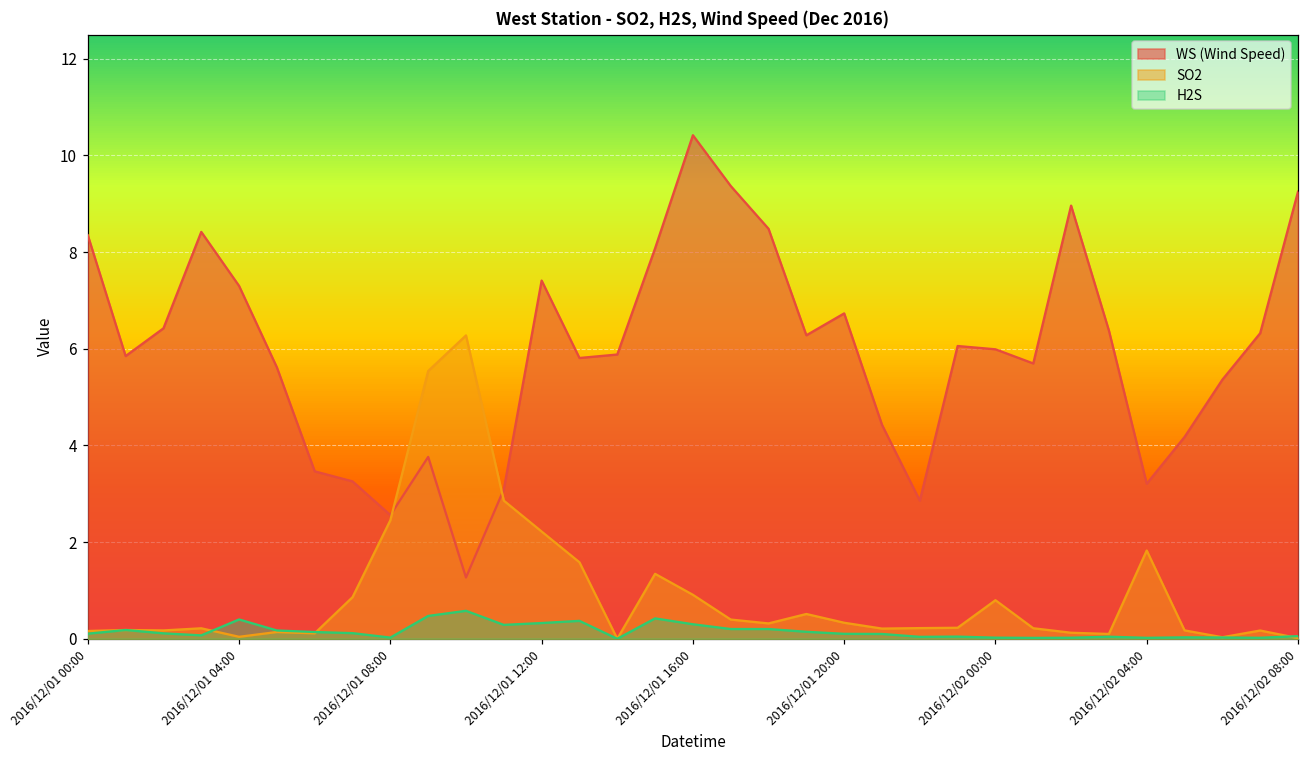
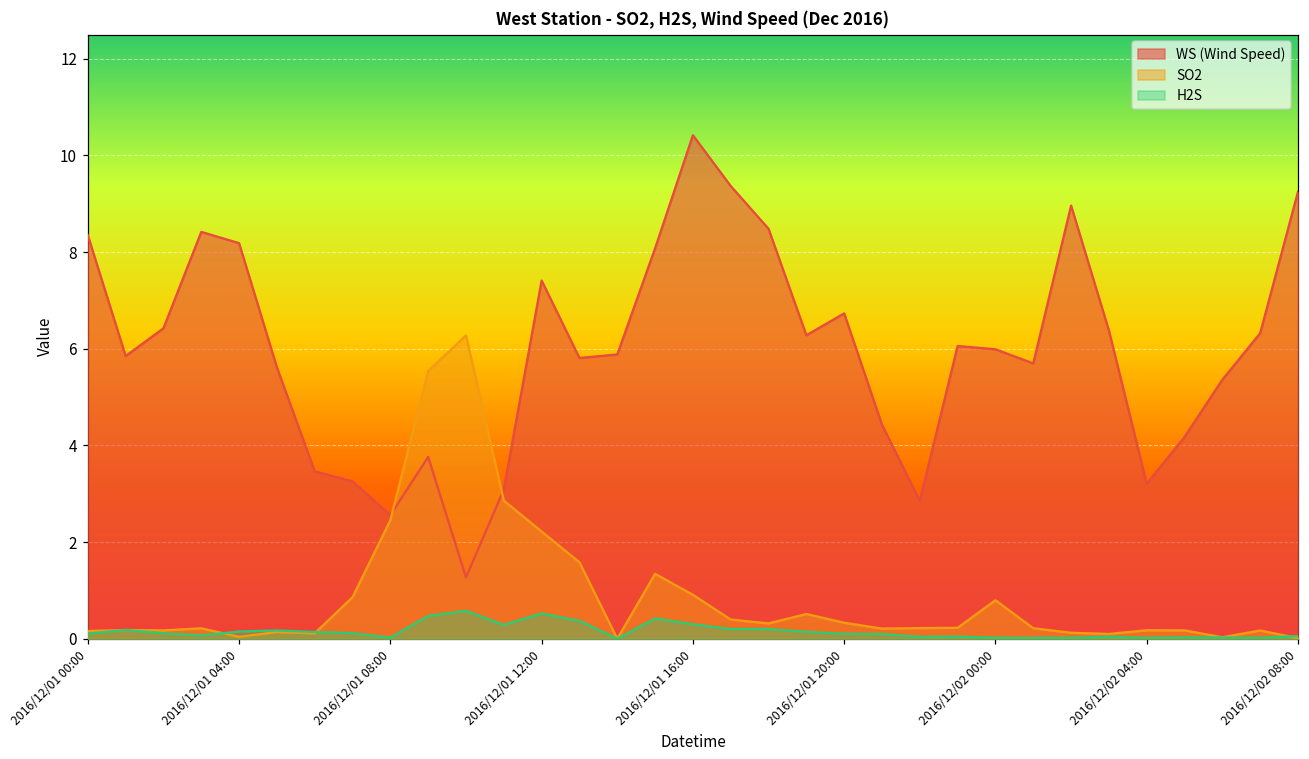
WS (Wind Speed), 2016/12/01 04:00: 7.3 -> 8.2
H2S, 2016/12/01 04:00: 0.4 -> 0.2
H2S, 2016/12/01 12:00: 0.3 -> 0.5
SO2, 2016/12/02 04:00: 1.8 -> 0.2
